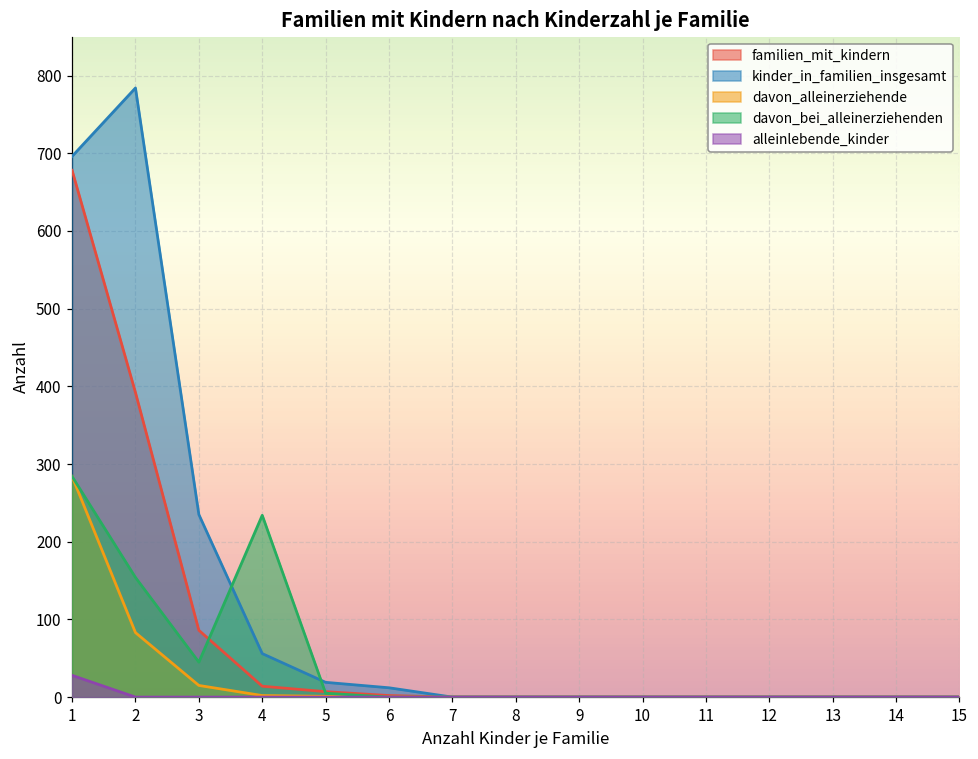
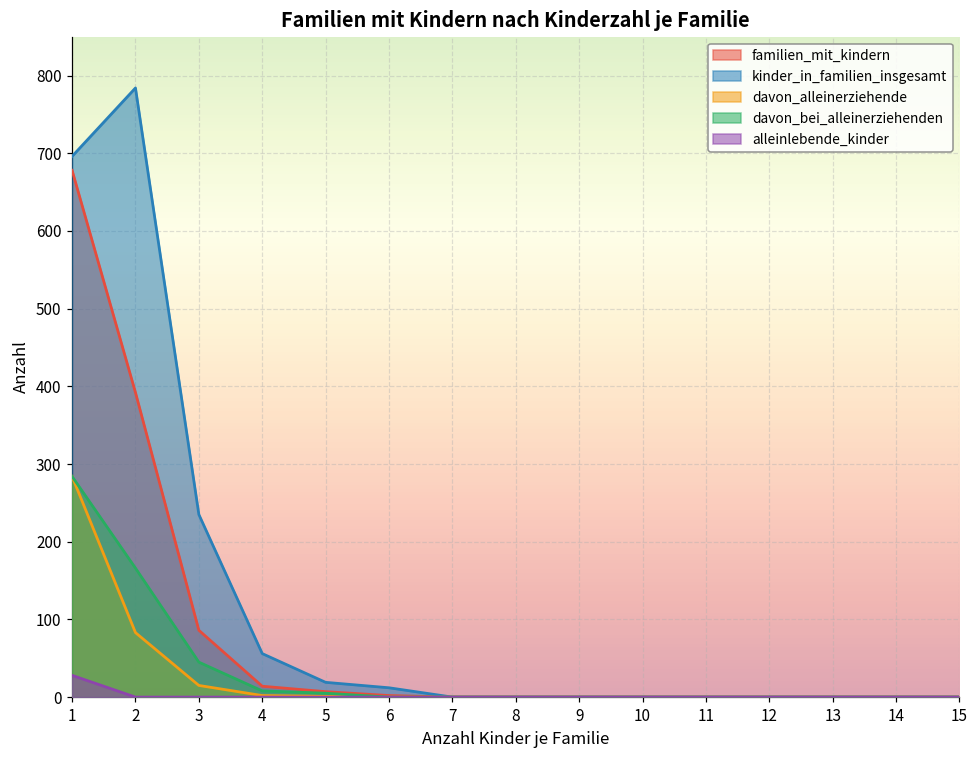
davon_bei_alleinerziehenden, 2: 150 -> 170
davon_bei_alleinerziehenden, 4: 230 -> 10
